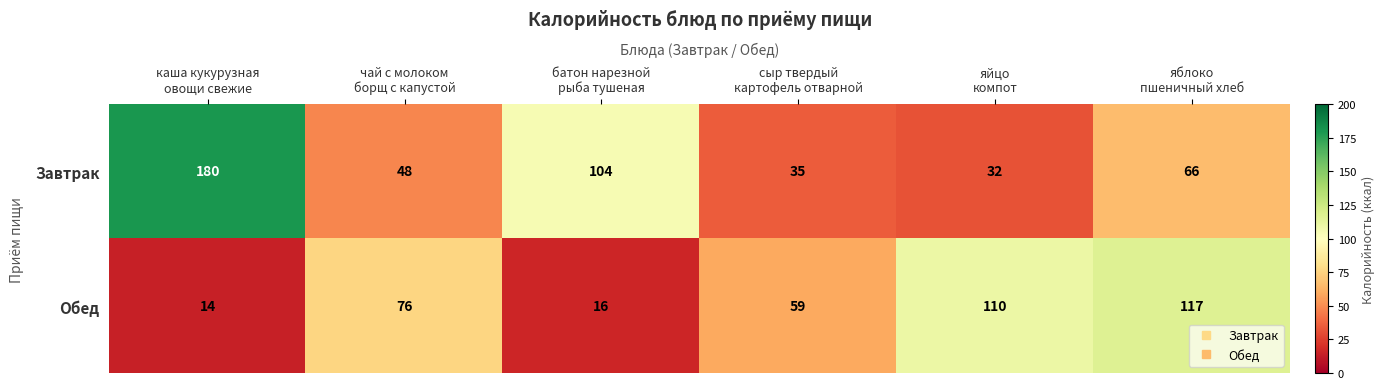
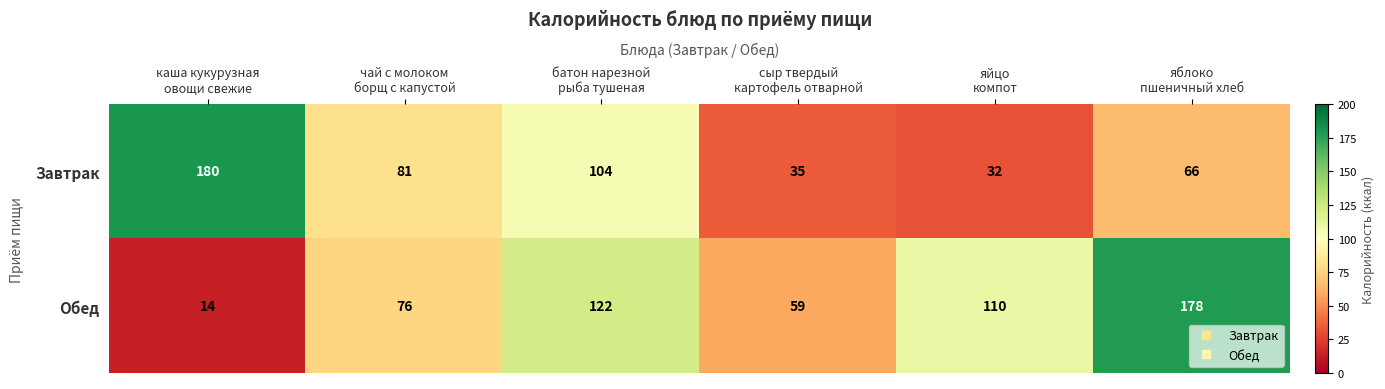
Завтрак, чай с молоком борщ с капустой: 48 -> 81
Обед, батон нарезной рыба тушеная: 16 -> 122
Обед, яблоко пшеничный хлеб: 117 -> 178
